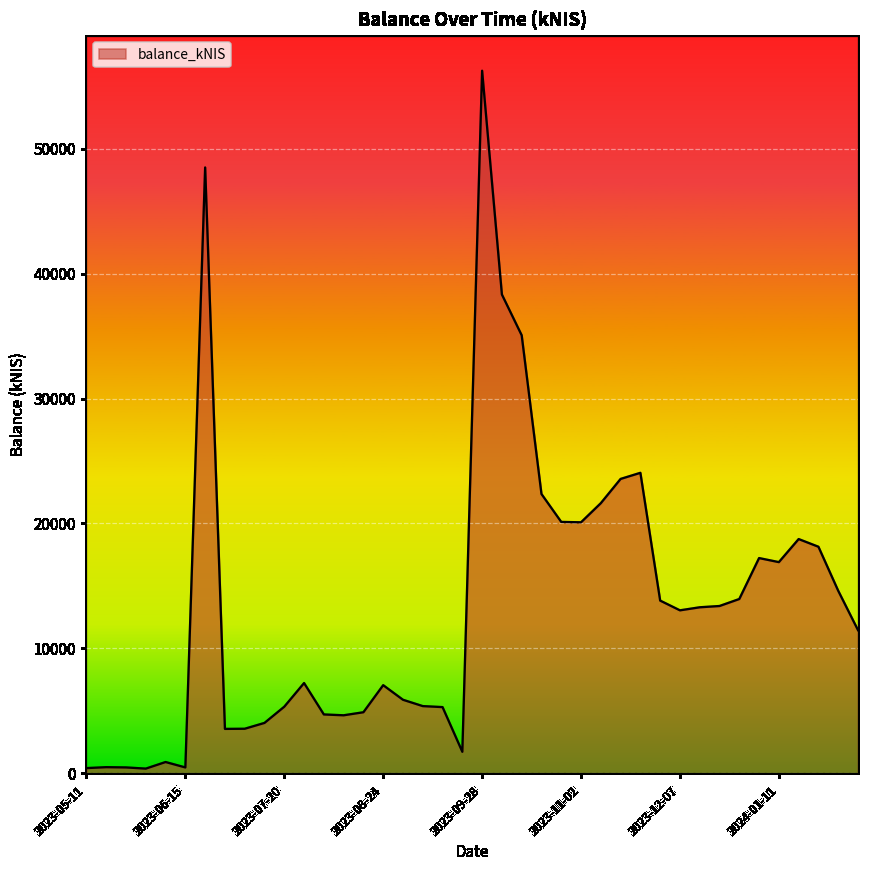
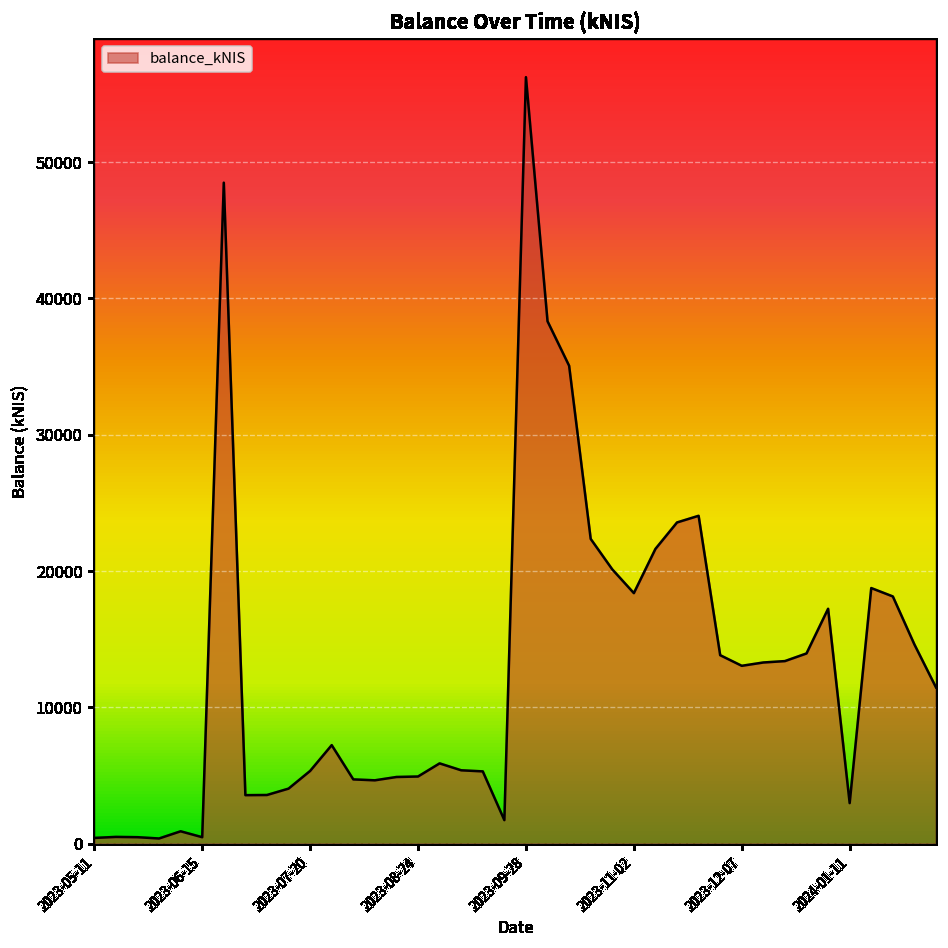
2023-08-24: 7100 -> 4900
2023-11-02: 20100 -> 18400
2024-01-11: 16900 -> 3000
